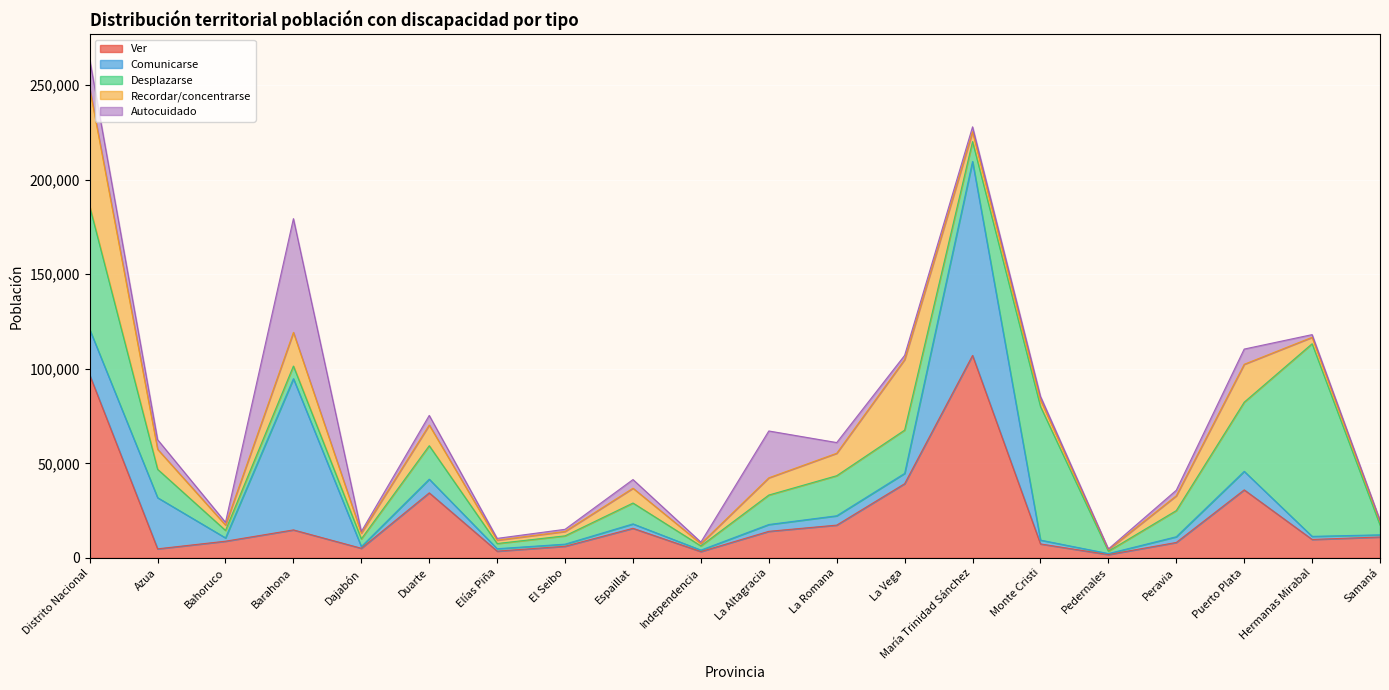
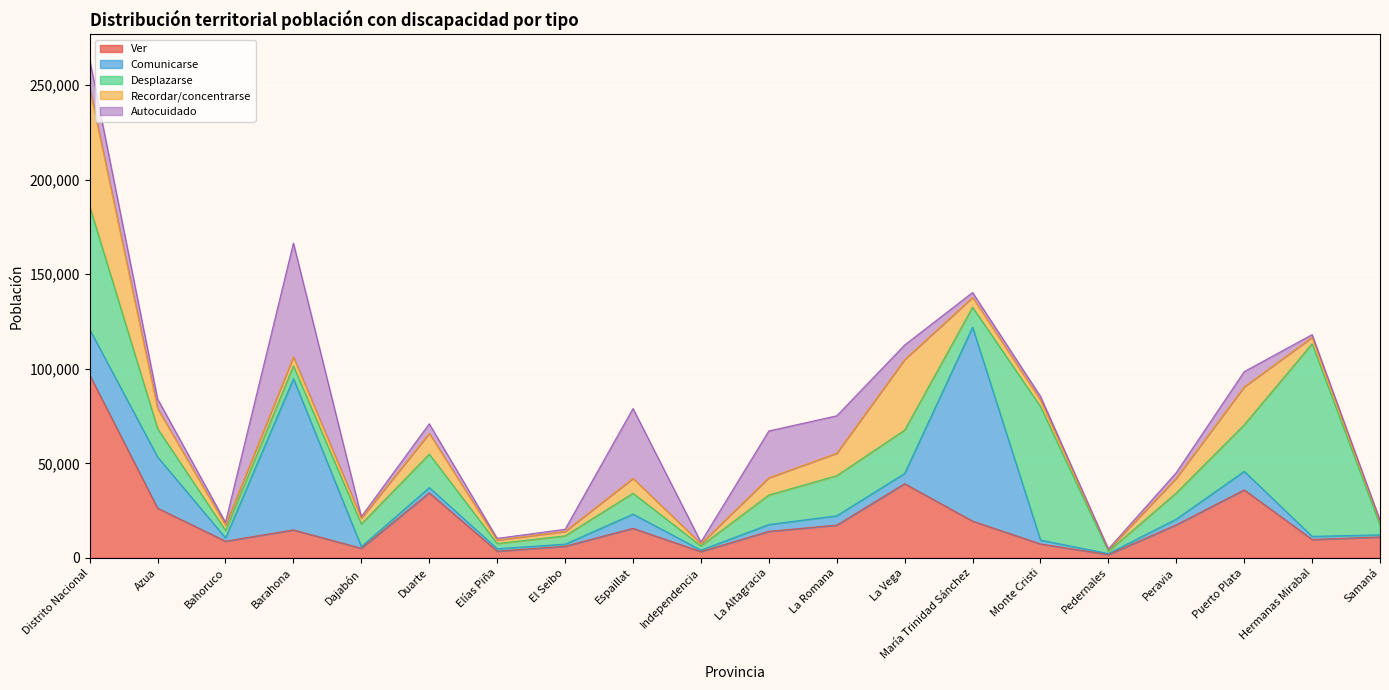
Ver, Azua: 5,000 -> 26,000
Recordar/concentrarse, Barahona: 18,000 -> 5,000
Desplazarse, Dajabón: 4,000 -> 12,000
Comunicarse, Duarte: 7,000 -> 3,000
Comunicarse, Espaillat: 2,000 -> 8,000
Autocuidado, Espaillat: 5,000 -> 37,000
Autocuidado, La Romana: 6,000 -> 20,000
Autocuidado, La Vega: 2,000 -> 8,000
Ver, María Trinidad Sánchez: 107,000 -> 19,000
Ver, Peravia: 8,000 -> 18,000
Desplazarse, Puerto Plata: 37,000 -> 25,000
